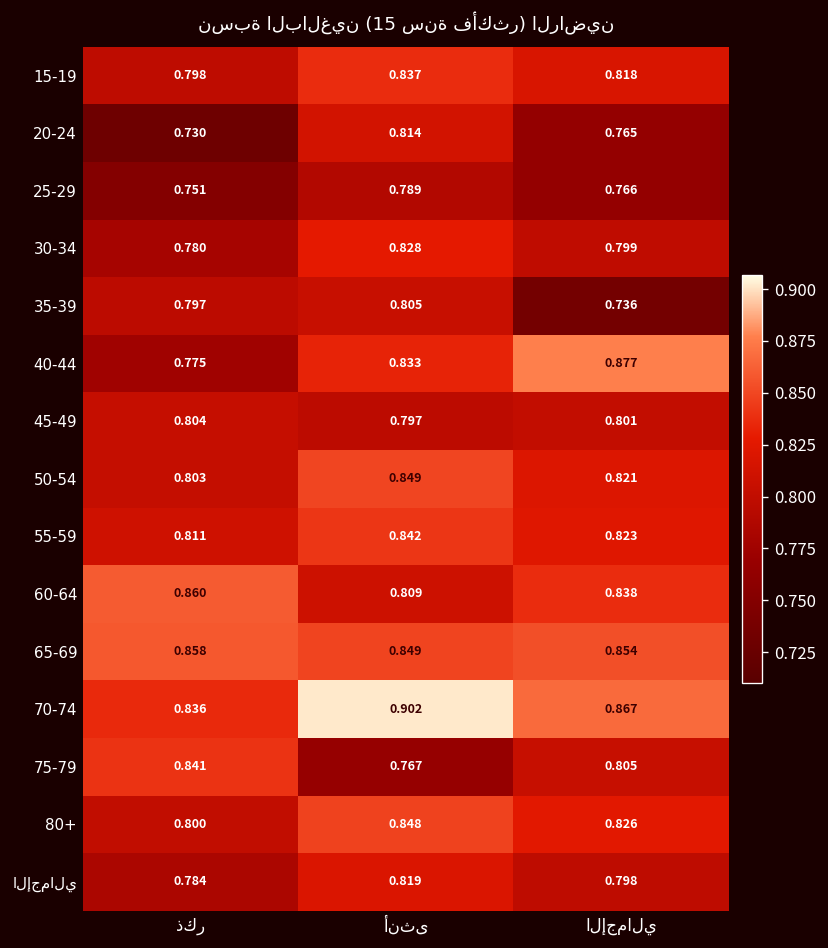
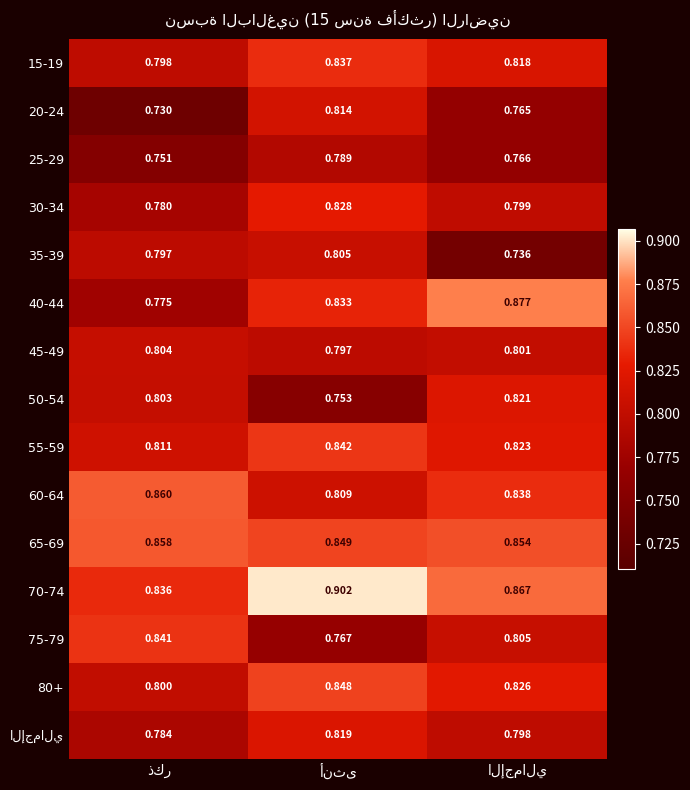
50-54, أنثى: 0.849 -> 0.753
